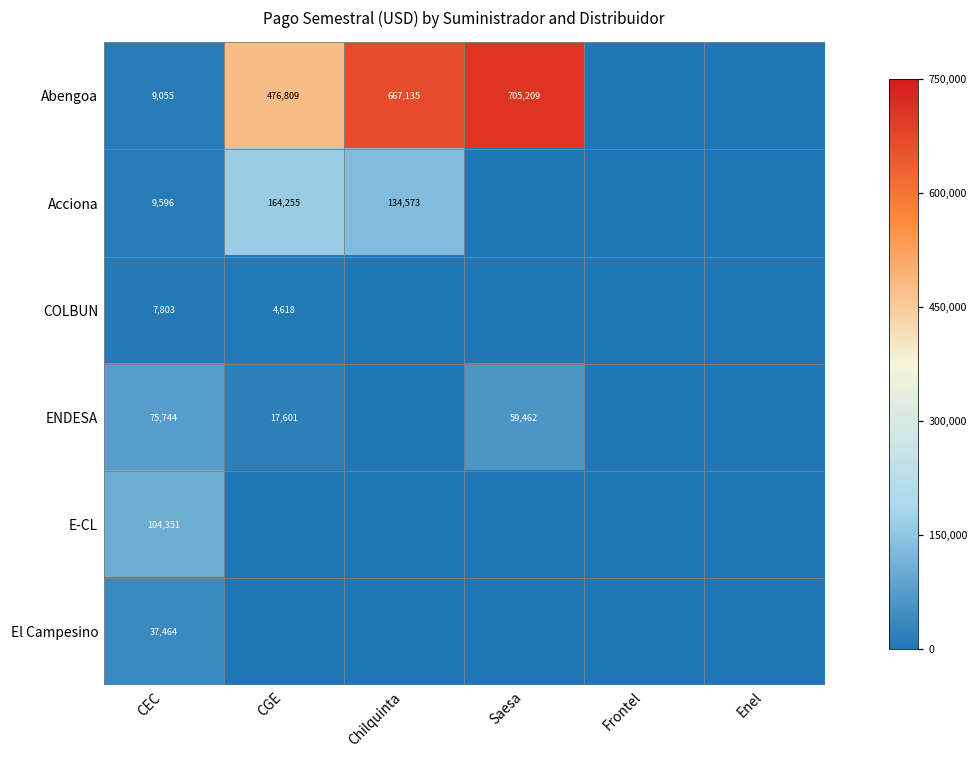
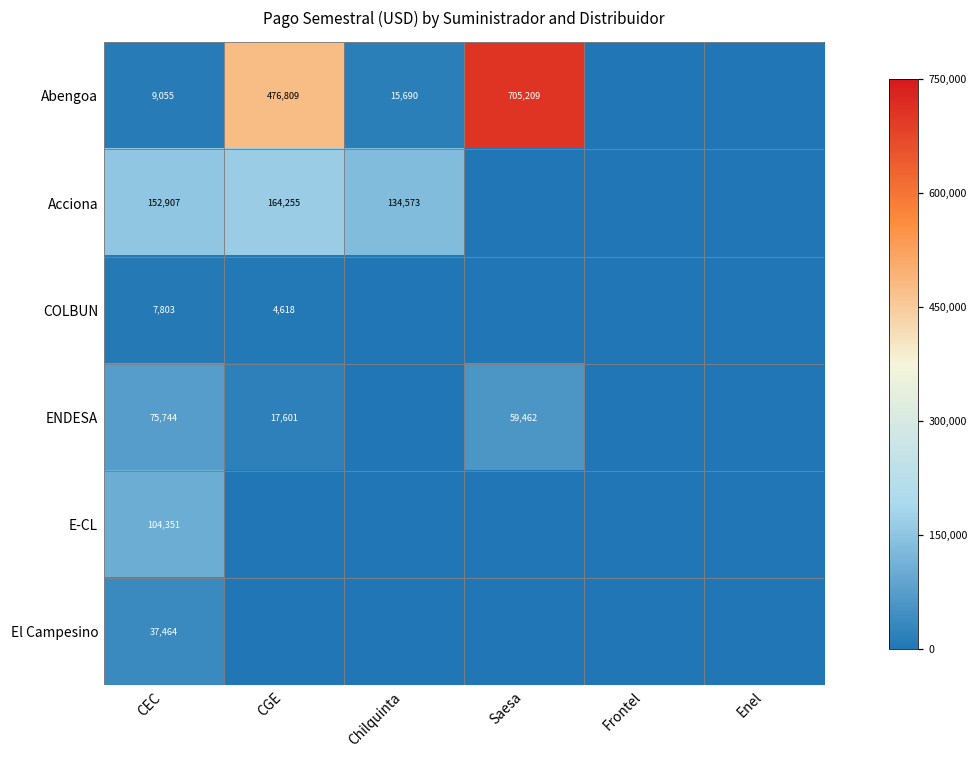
Abengoa, Chilquinta: 667,135 -> 15,690
Acciona, CEC: 9,596 -> 152,907
